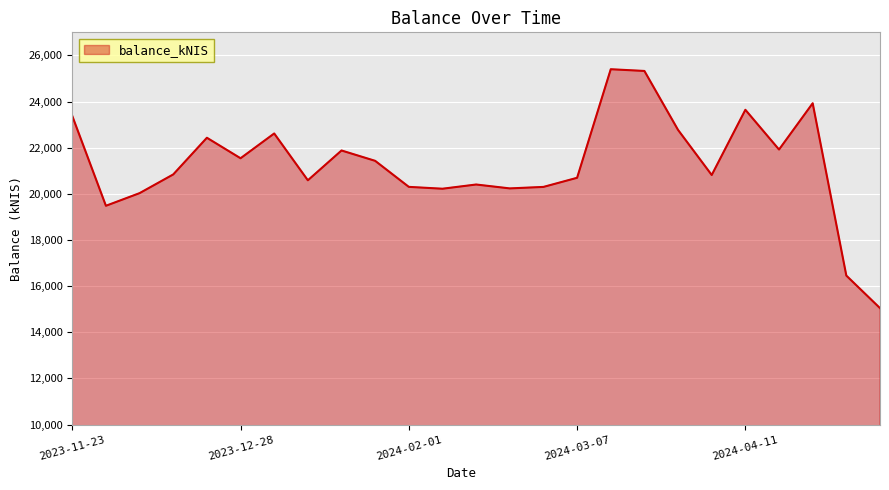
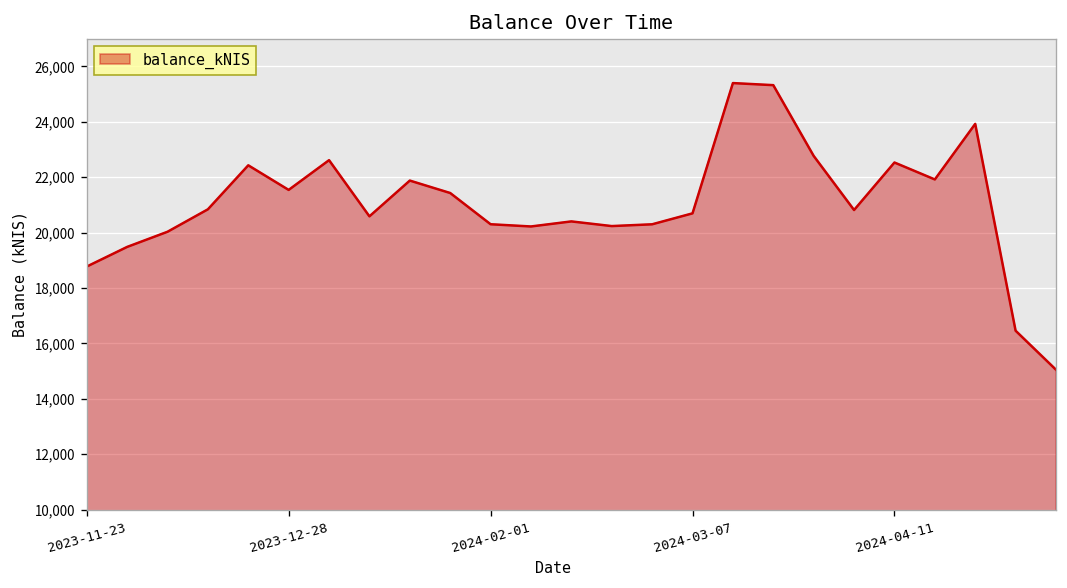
2023-11-23: 23,400 -> 18,800
2024-04-11: 23,600 -> 22,500
